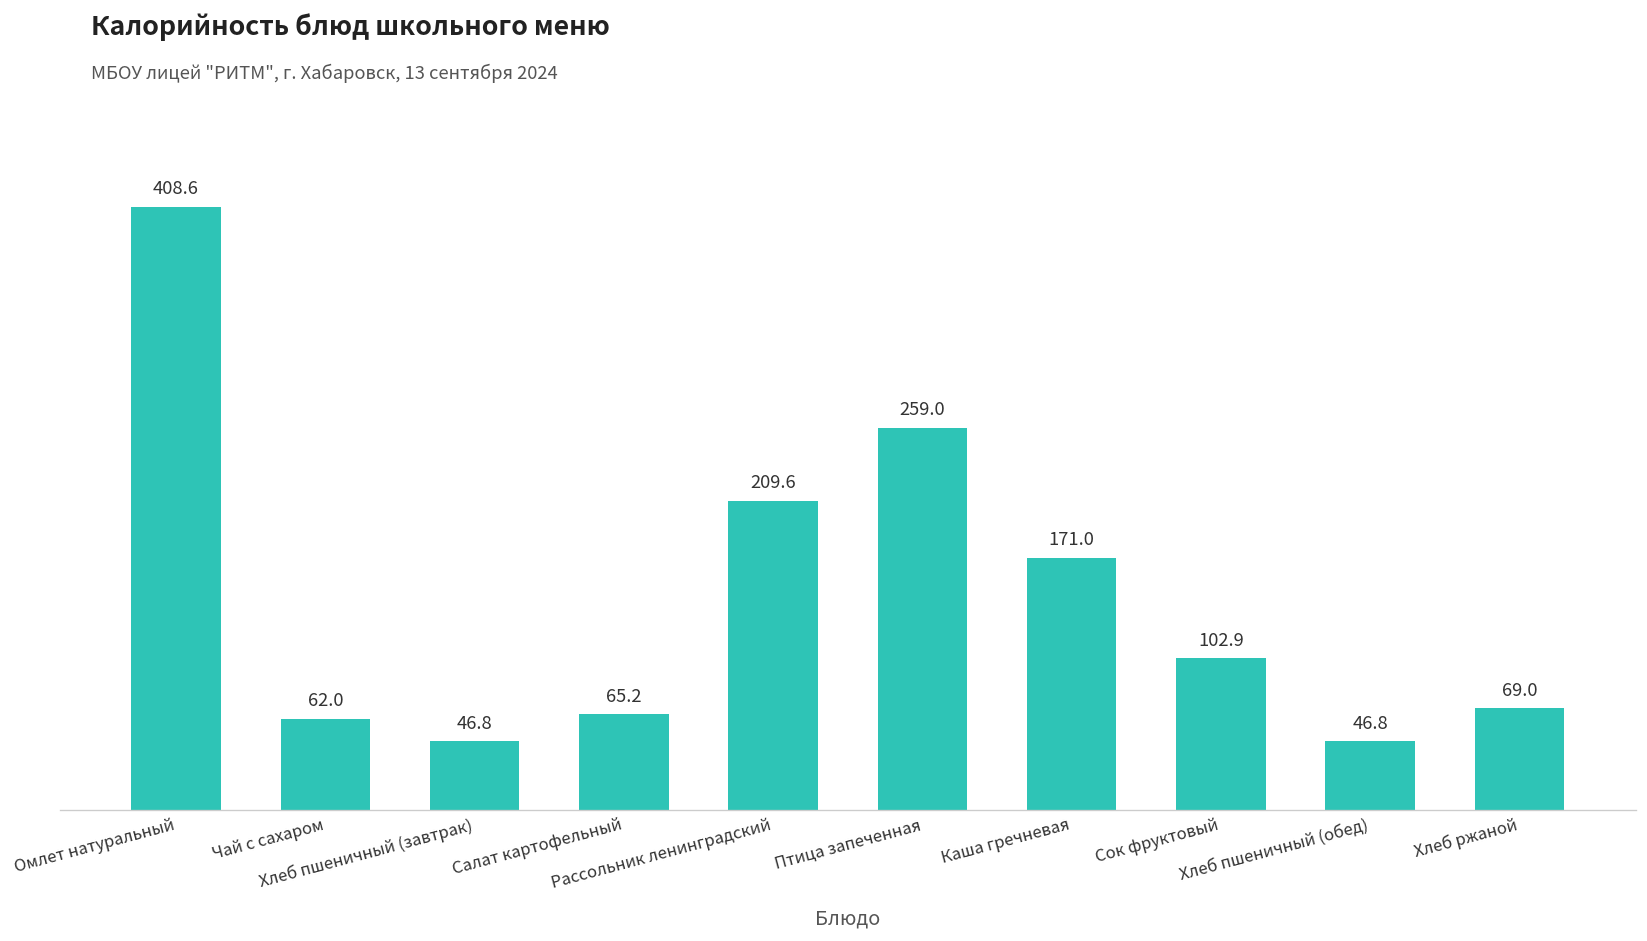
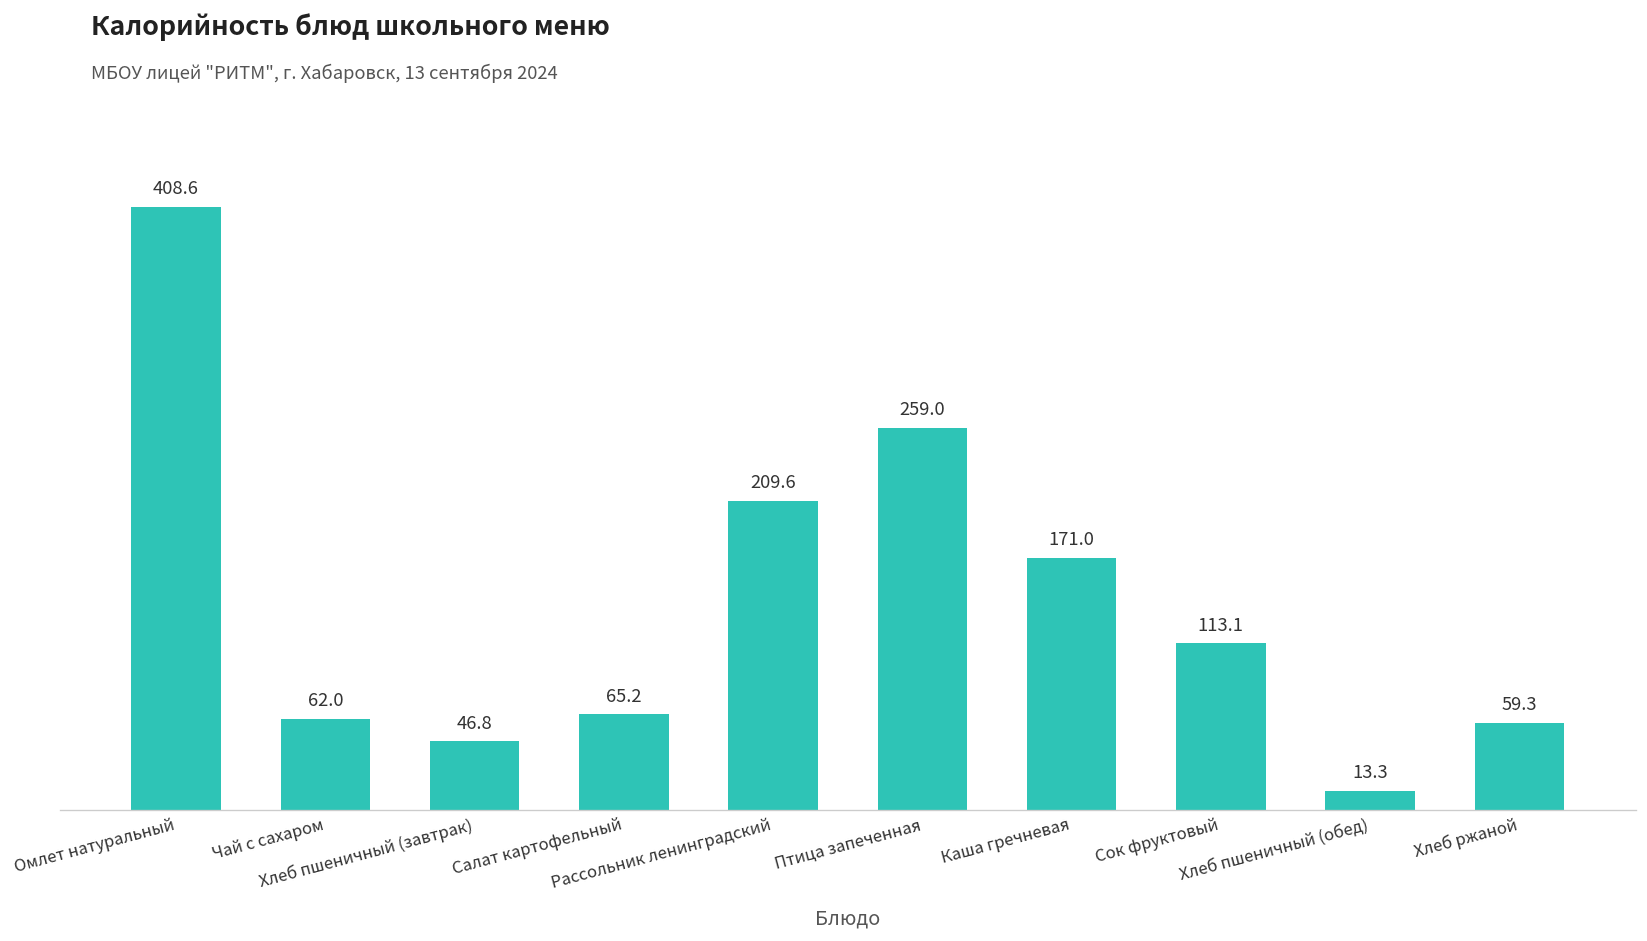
Сок фруктовый: 102.9 -> 113.1
Хлеб пшеничный (обед): 46.8 -> 13.3
Хлеб ржаной: 69.0 -> 59.3
